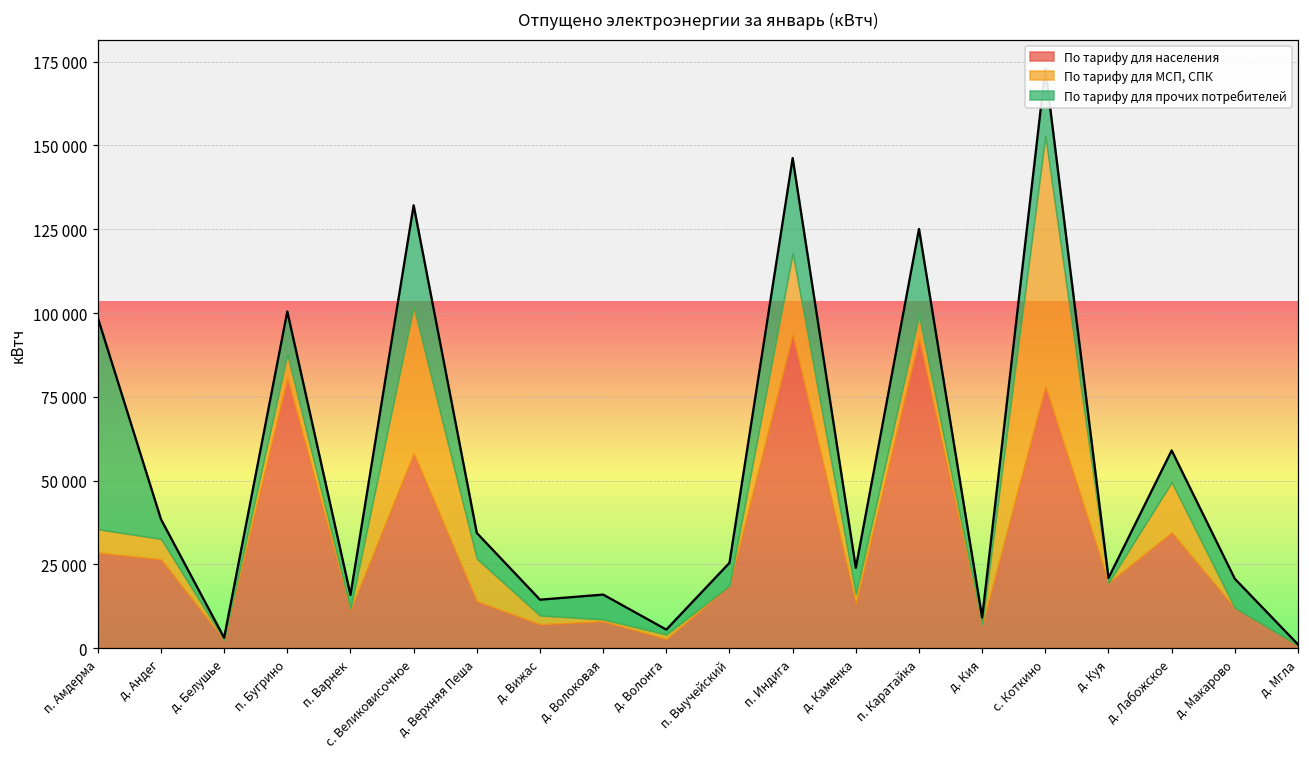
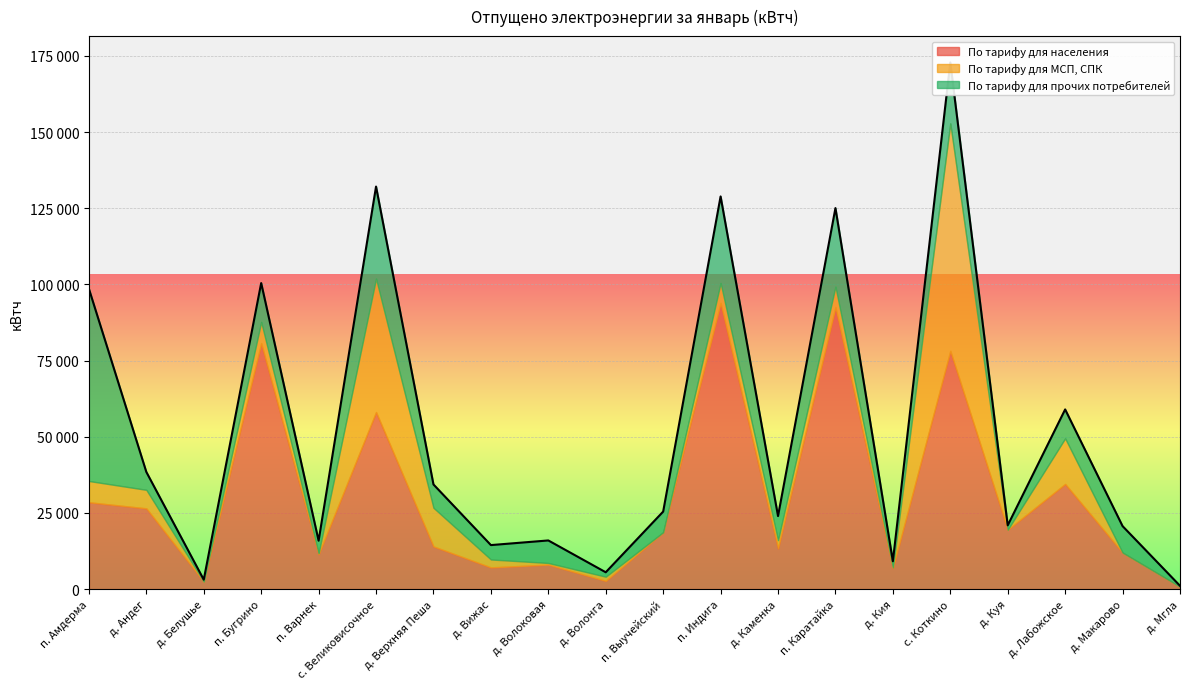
По тарифу для МСП, СПК, п. Индига: 24000 -> 7000
